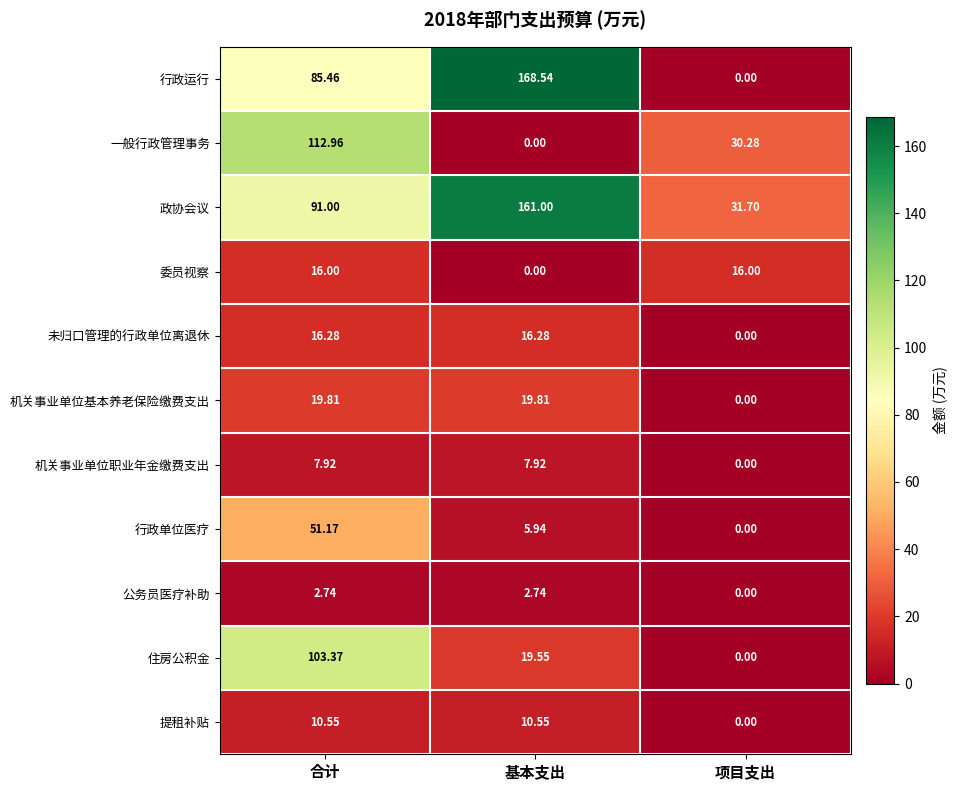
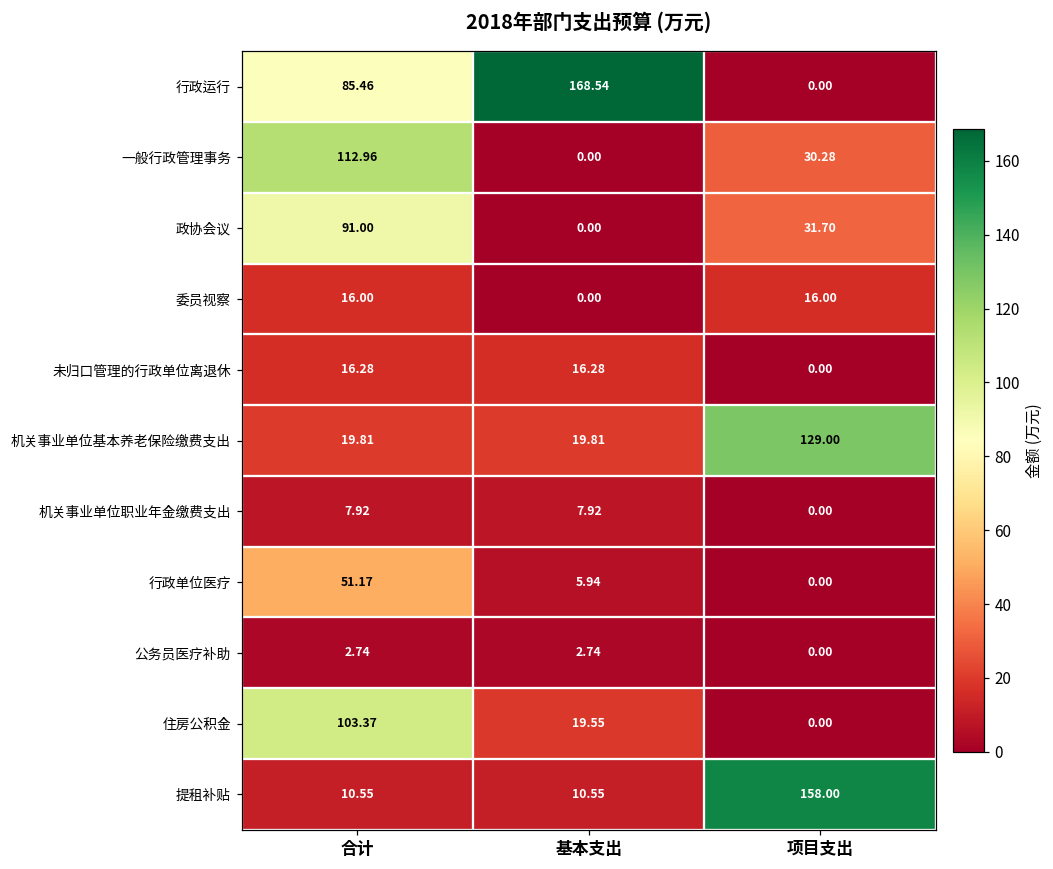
政协会议, 基本支出: 161.00 -> 0.00
机关事业单位基本养老保险缴费支出, 项目支出: 0.00 -> 129.00
提租补贴, 项目支出: 0.00 -> 158.00
